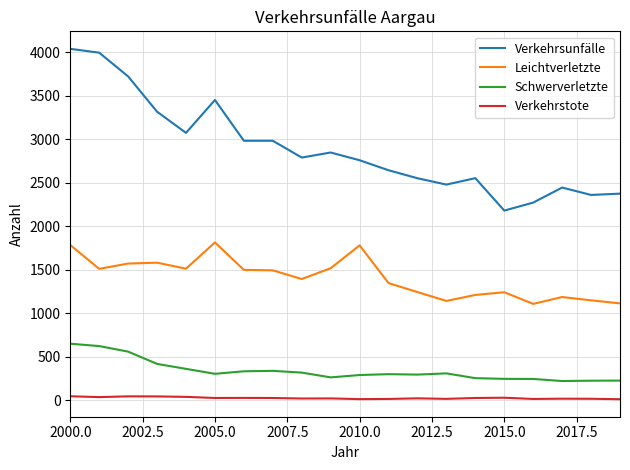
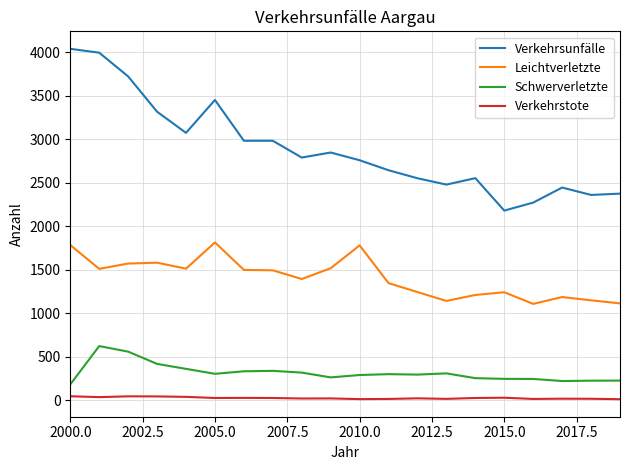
Schwerverletzte, 2000.0: 600 -> 200
